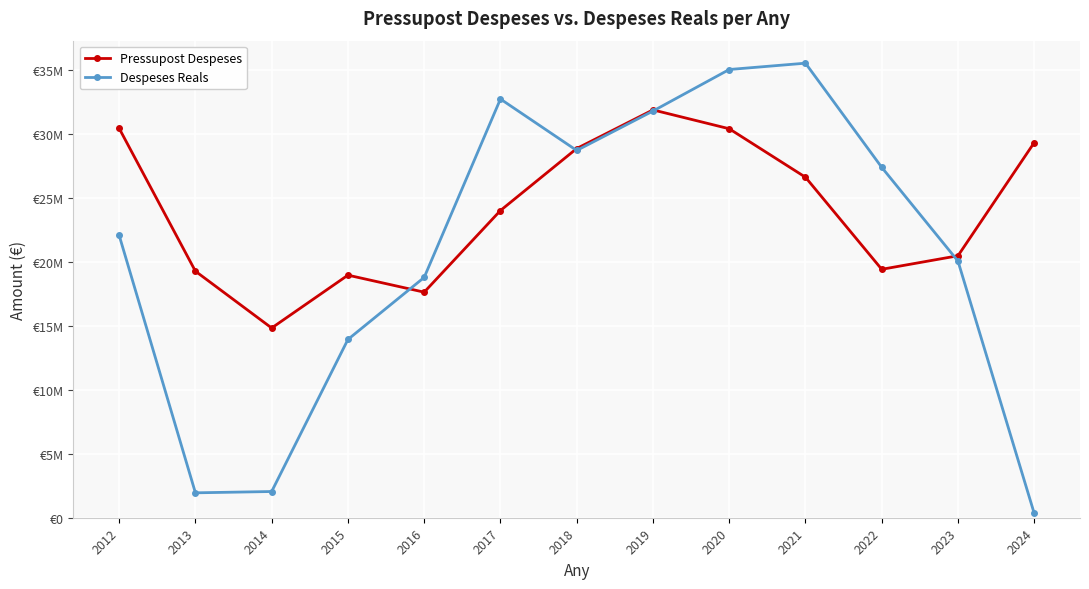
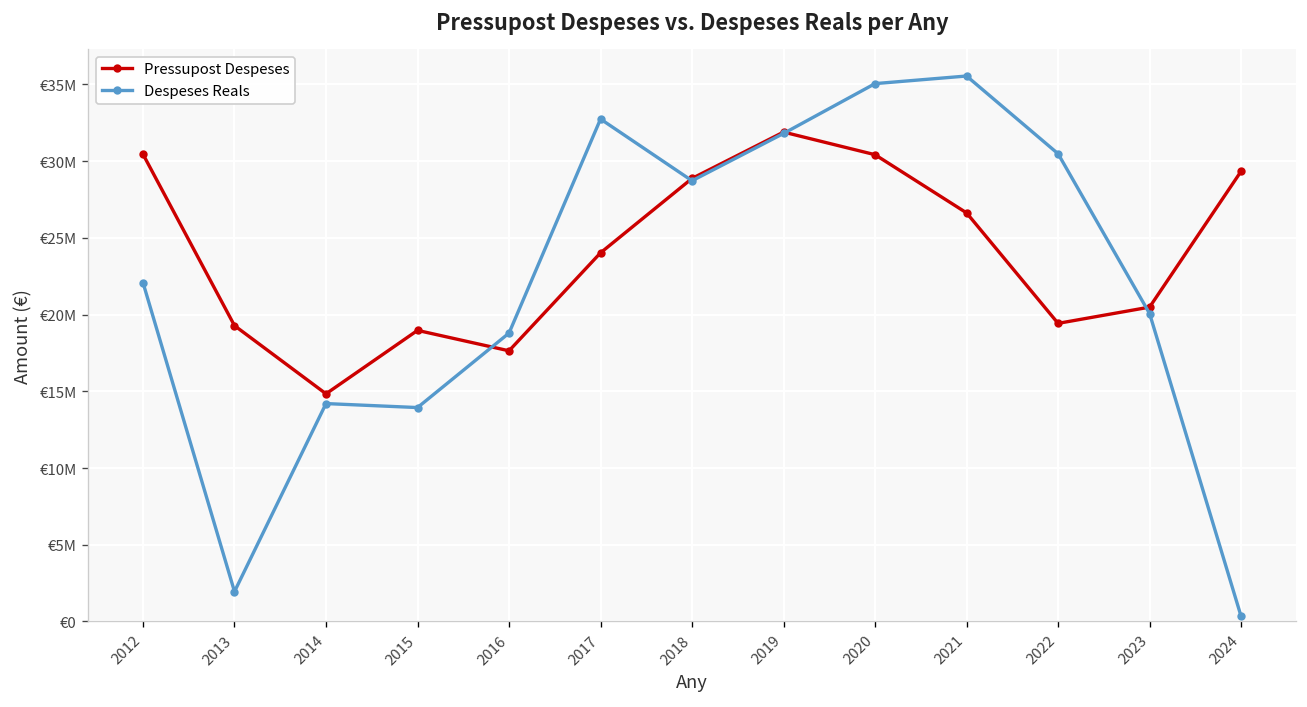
Despeses Reals, 2014: €2000000 -> €14200000
Despeses Reals, 2022: €27400000 -> €30500000
